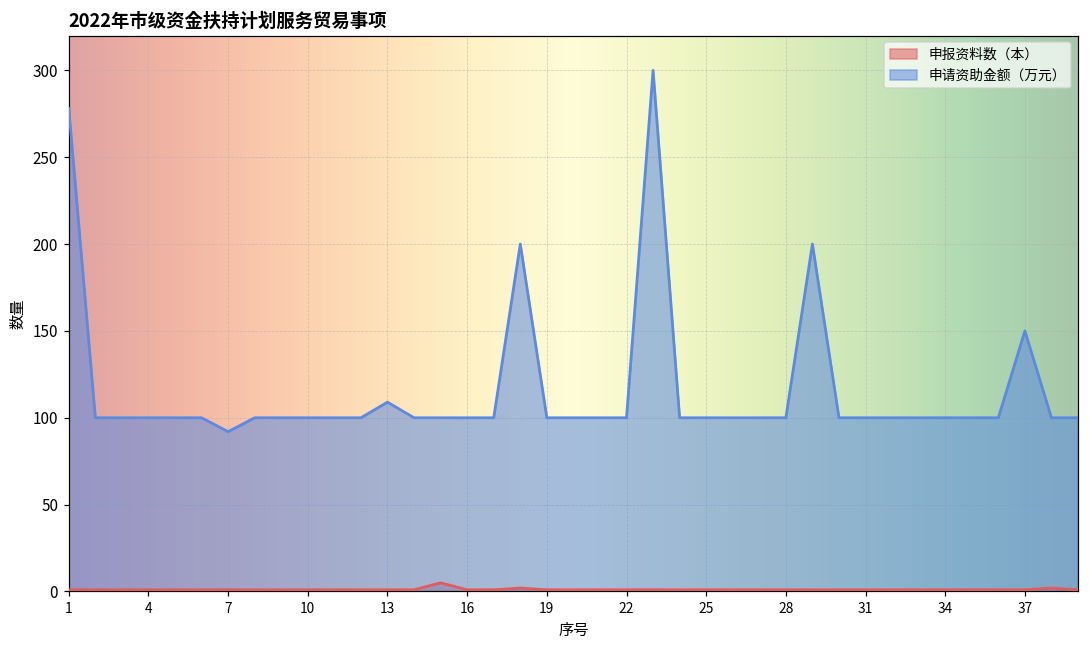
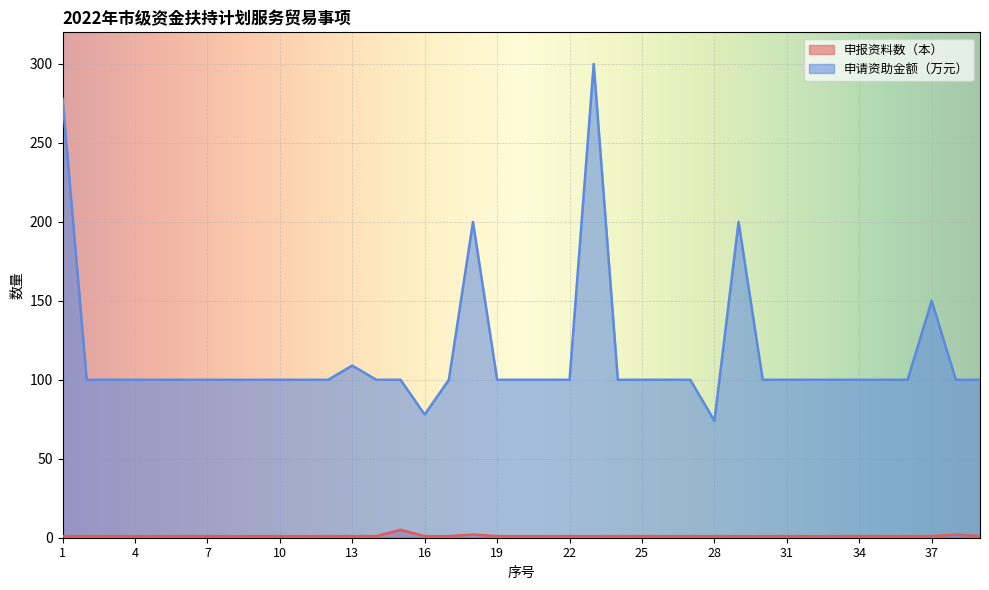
申请资助金额（万元）, 7: 92 -> 100
申请资助金额（万元）, 16: 100 -> 78
申请资助金额（万元）, 28: 100 -> 74
